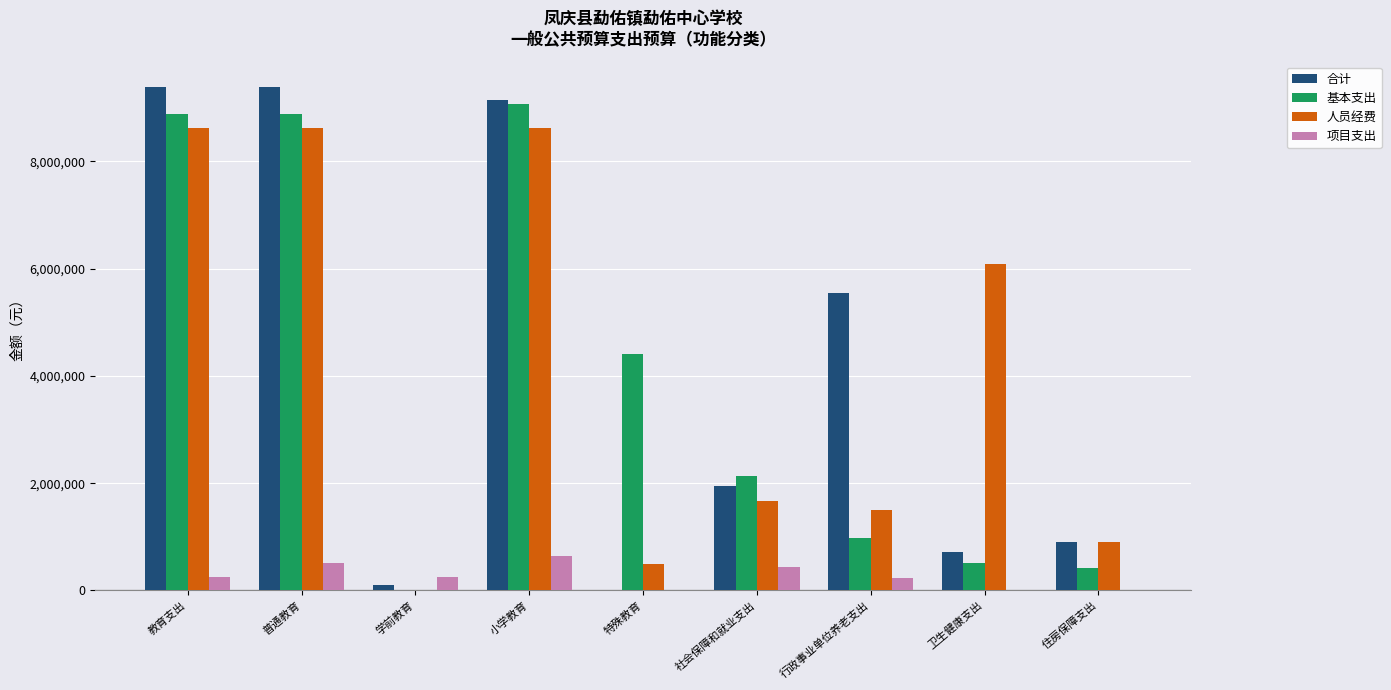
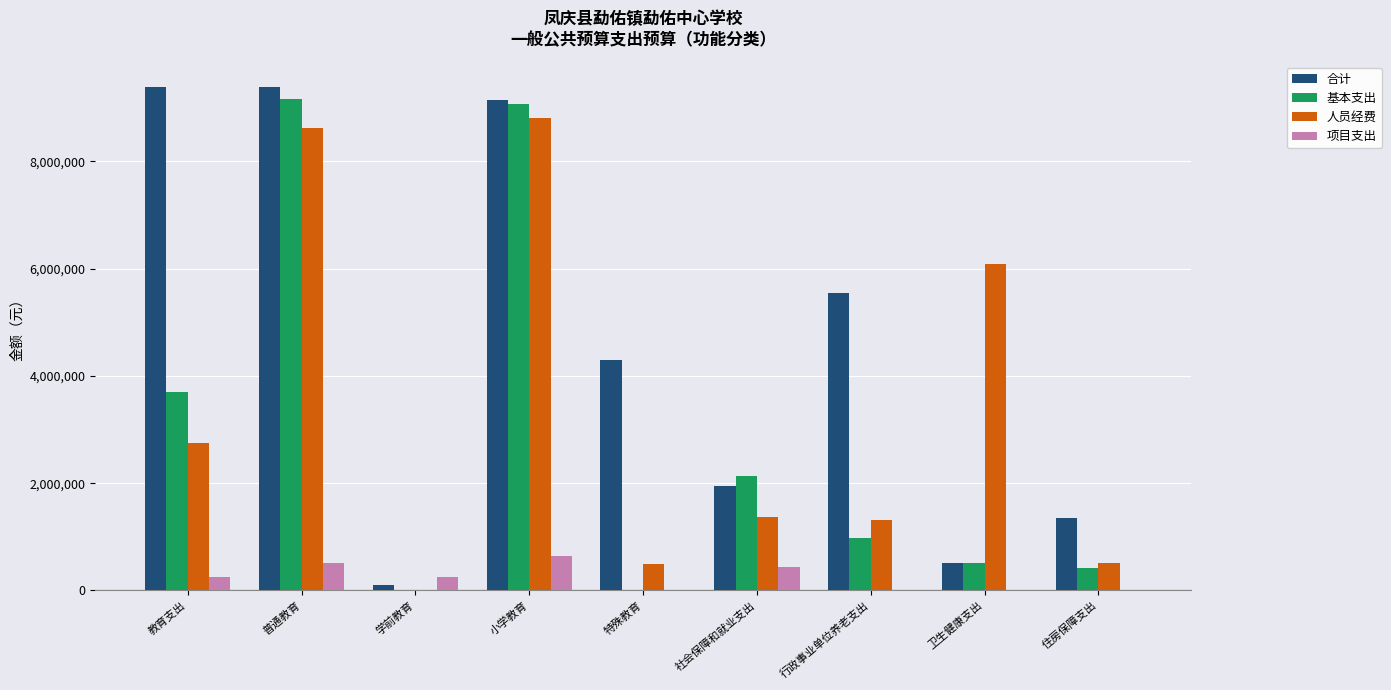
基本支出, 教育支出: 8,900,000 -> 3,700,000
人员经费, 教育支出: 8,600,000 -> 2,700,000
基本支出, 普通教育: 8,900,000 -> 9,200,000
人员经费, 小学教育: 8,600,000 -> 8,800,000
合计, 特殊教育: 0 -> 4,300,000
基本支出, 特殊教育: 4,400,000 -> 0
人员经费, 社会保障和就业支出: 1,700,000 -> 1,400,000
人员经费, 行政事业单位养老支出: 1,500,000 -> 1,300,000
项目支出, 行政事业单位养老支出: 200,000 -> 0
合计, 卫生健康支出: 700,000 -> 500,000
合计, 住房保障支出: 900,000 -> 1,400,000
人员经费, 住房保障支出: 900,000 -> 500,000
